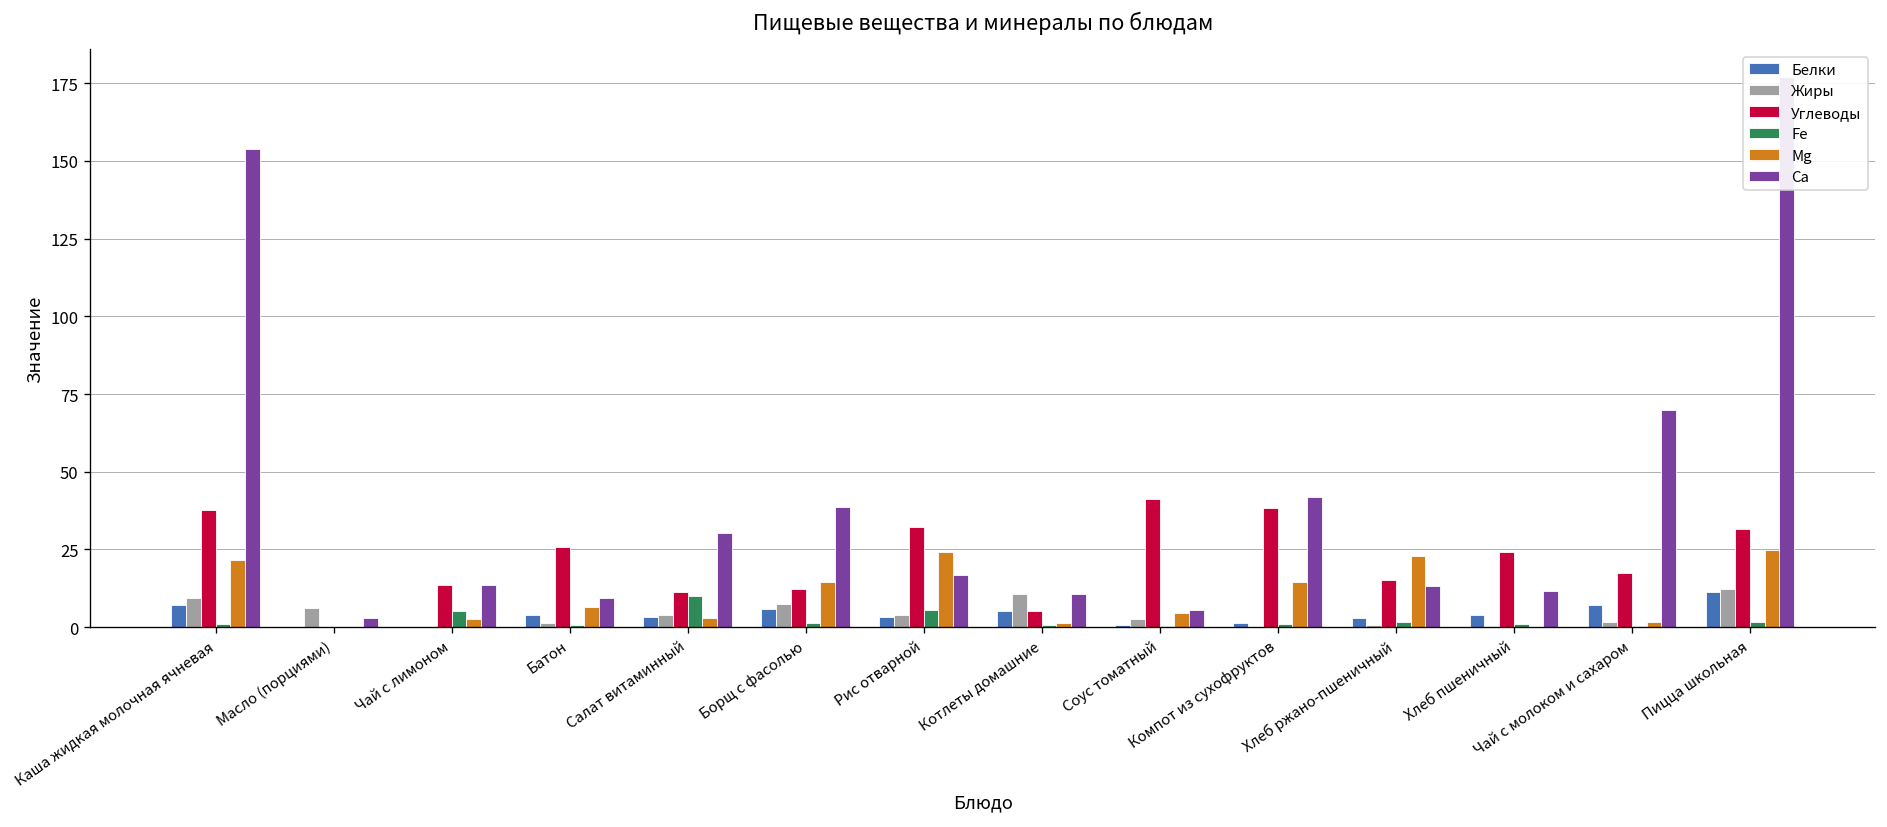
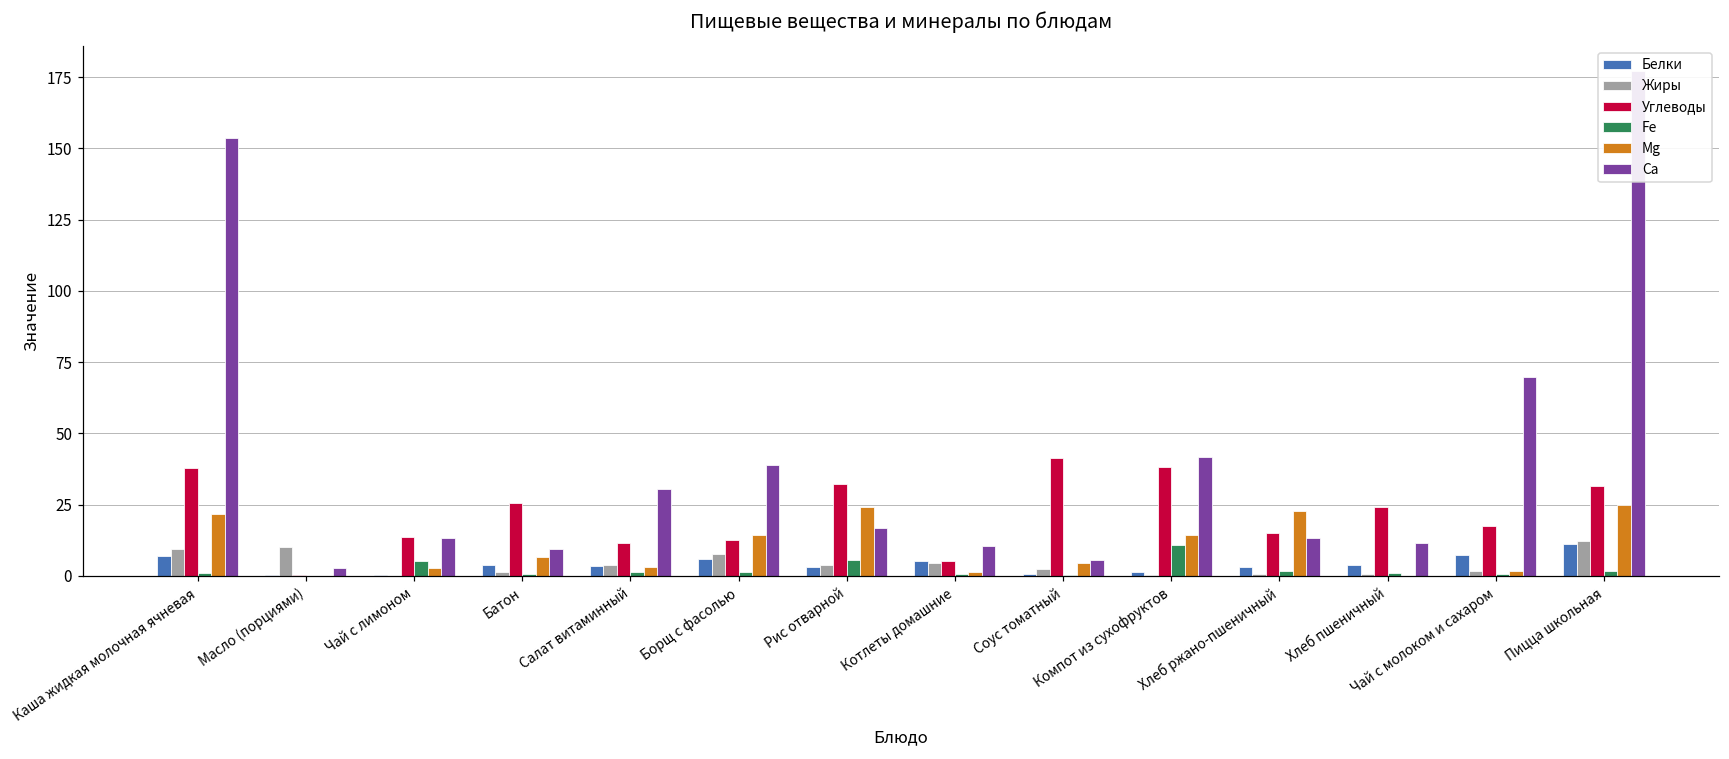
Жиры, Масло (порциями): 6 -> 10
Fe, Салат витаминный: 10 -> 1
Жиры, Котлеты домашние: 11 -> 4
Fe, Компот из сухофруктов: 1 -> 11
